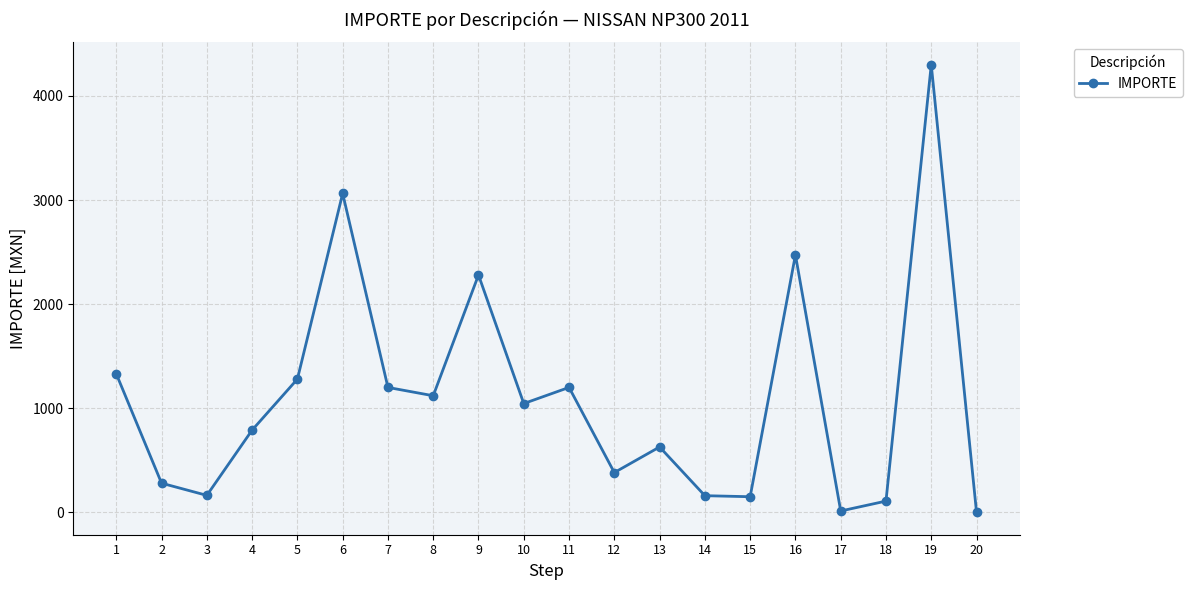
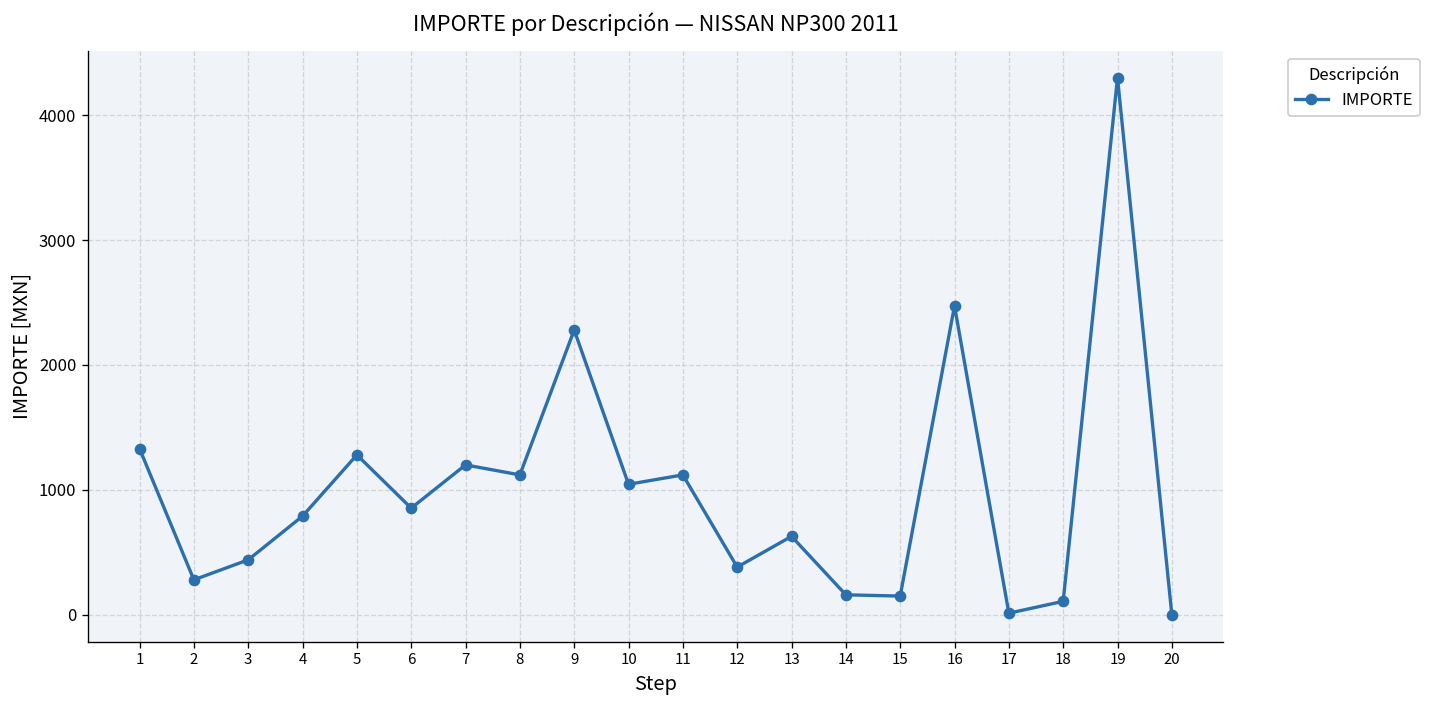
3: 160 -> 440
6: 3060 -> 850
11: 1200 -> 1120
